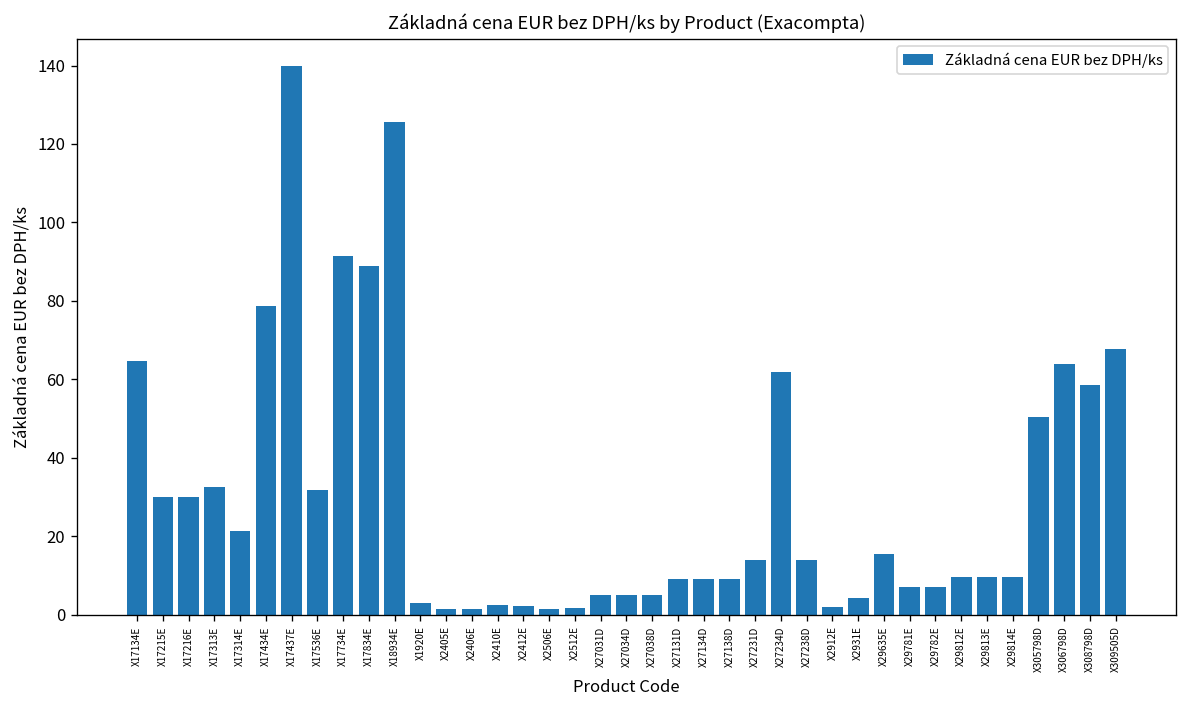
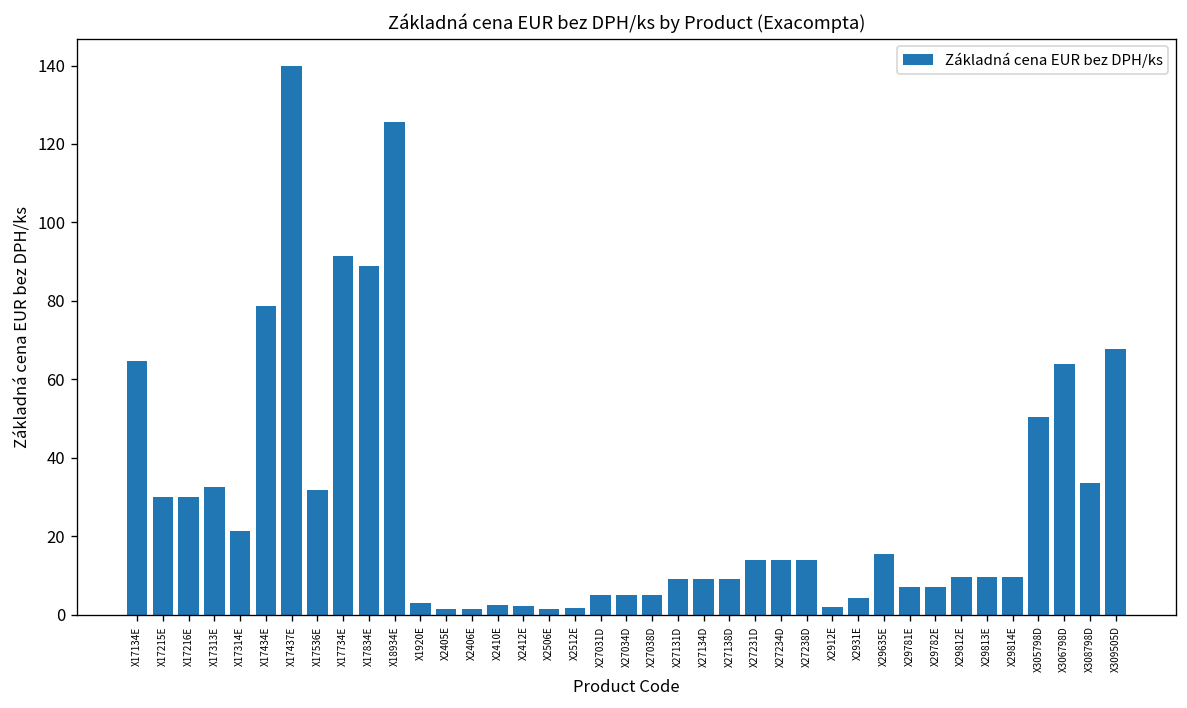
X27234D: 62 -> 14
X308798D: 59 -> 34
